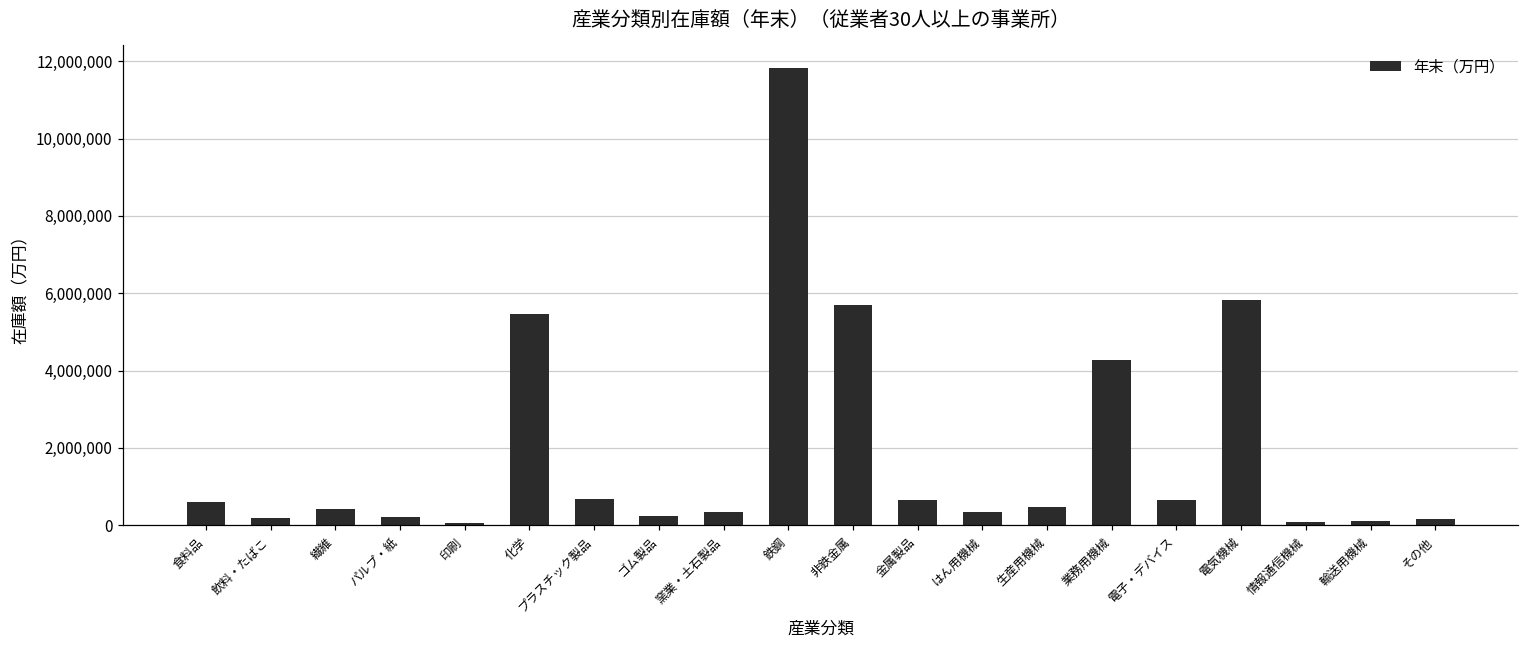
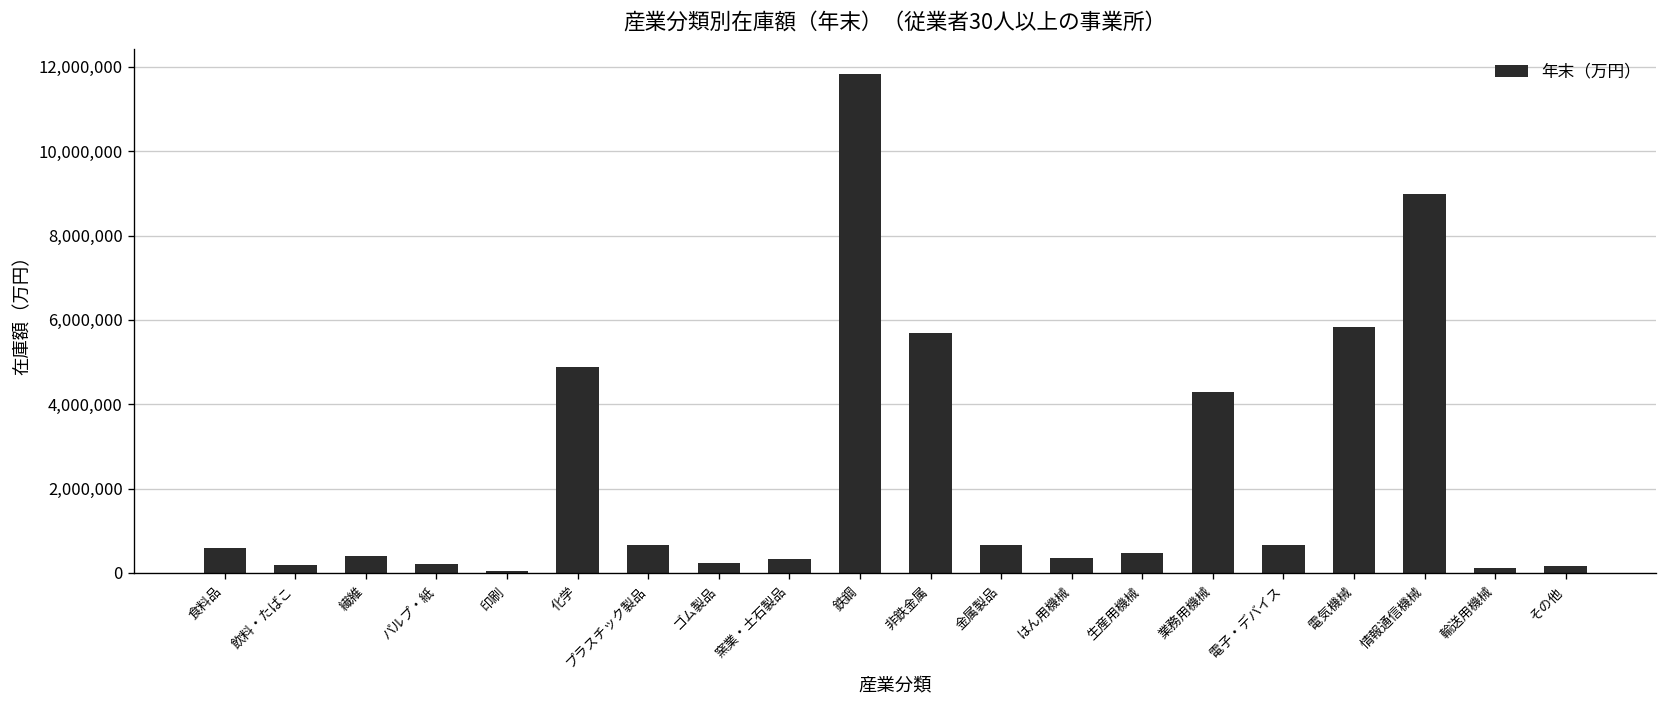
化学: 5,500,000 -> 4,900,000
情報通信機械: 100,000 -> 9,000,000
